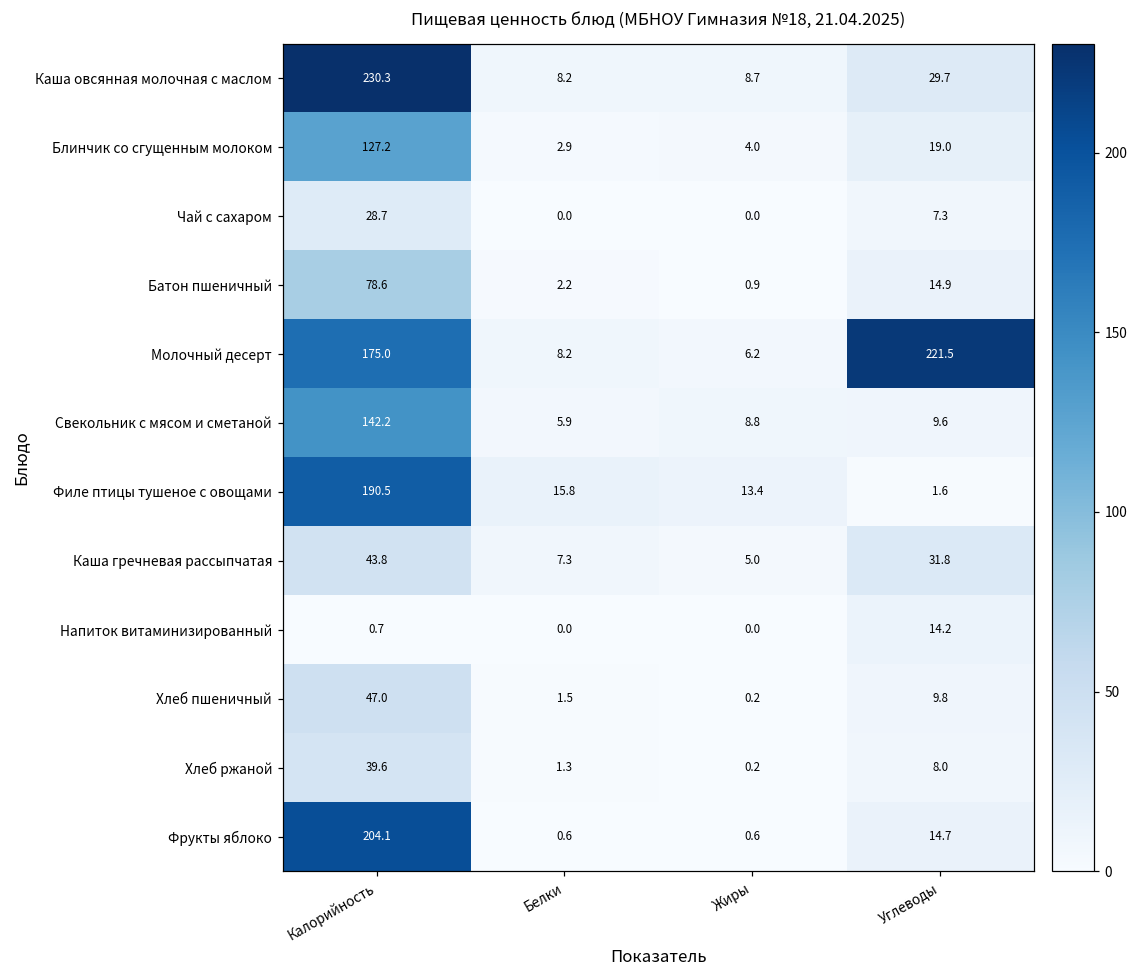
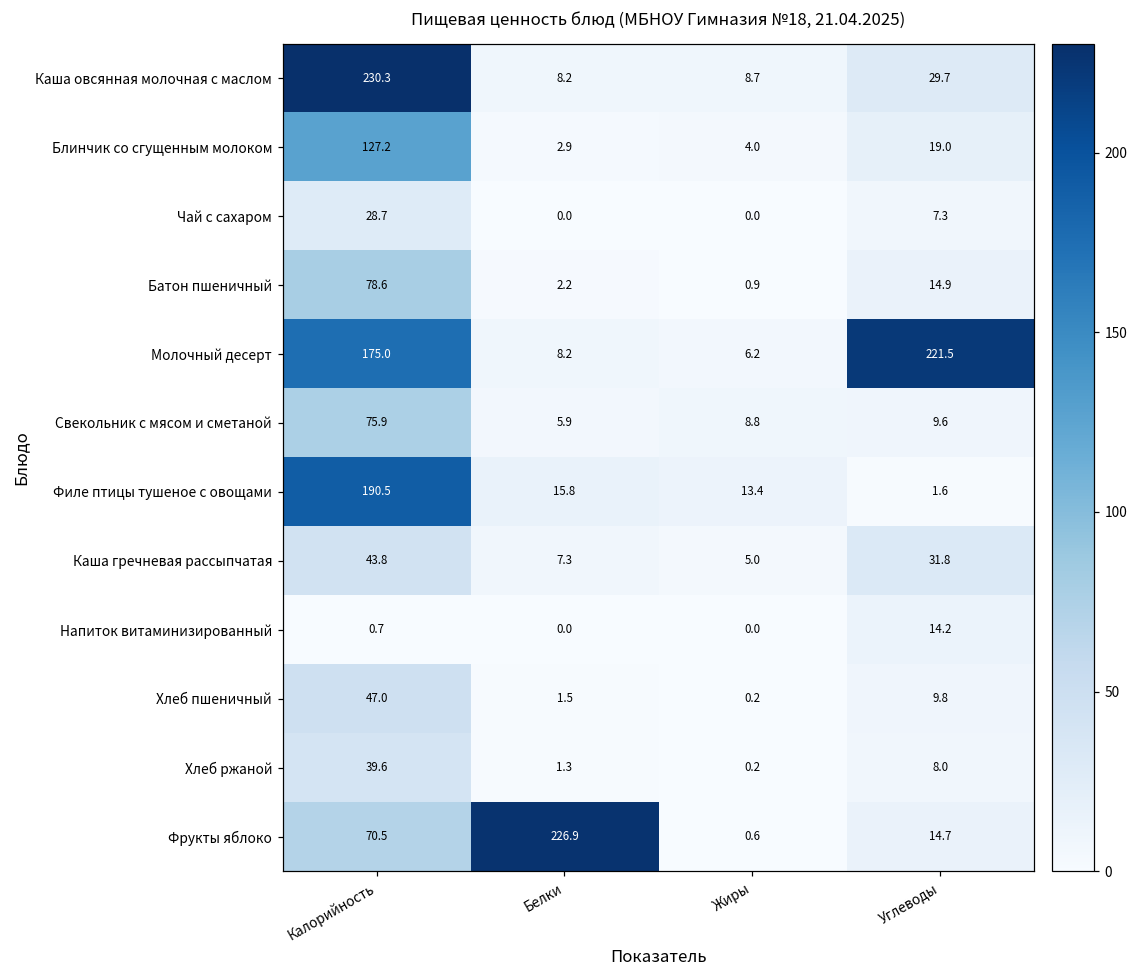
Свекольник с мясом и сметаной, Калорийность: 142.2 -> 75.9
Фрукты яблоко, Калорийность: 204.1 -> 70.5
Фрукты яблоко, Белки: 0.6 -> 226.9
